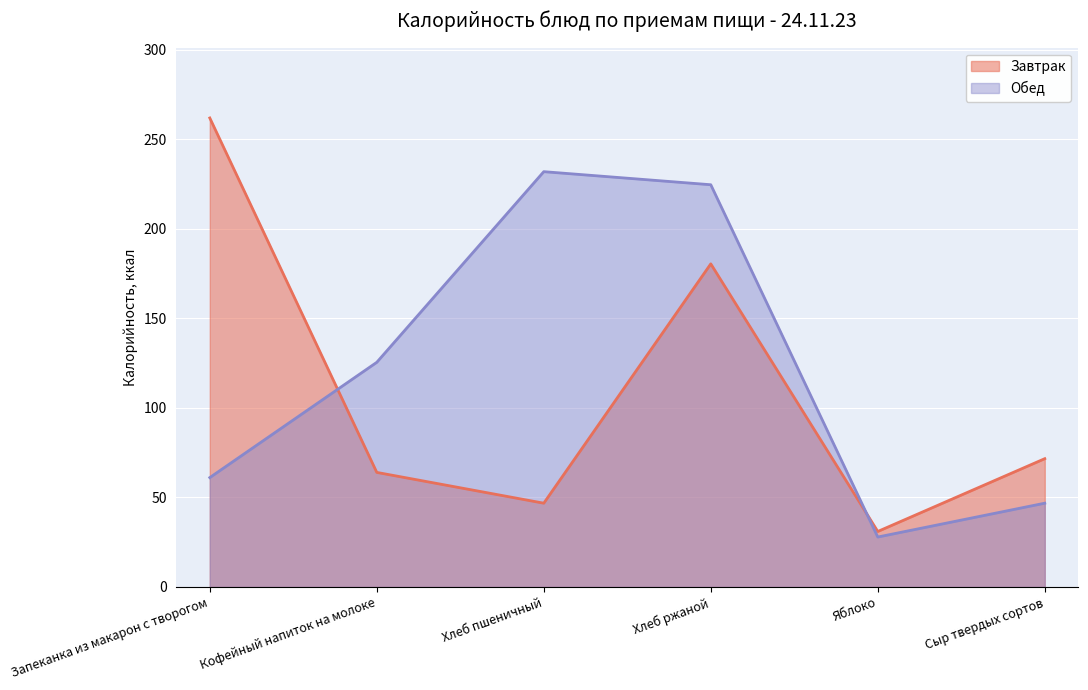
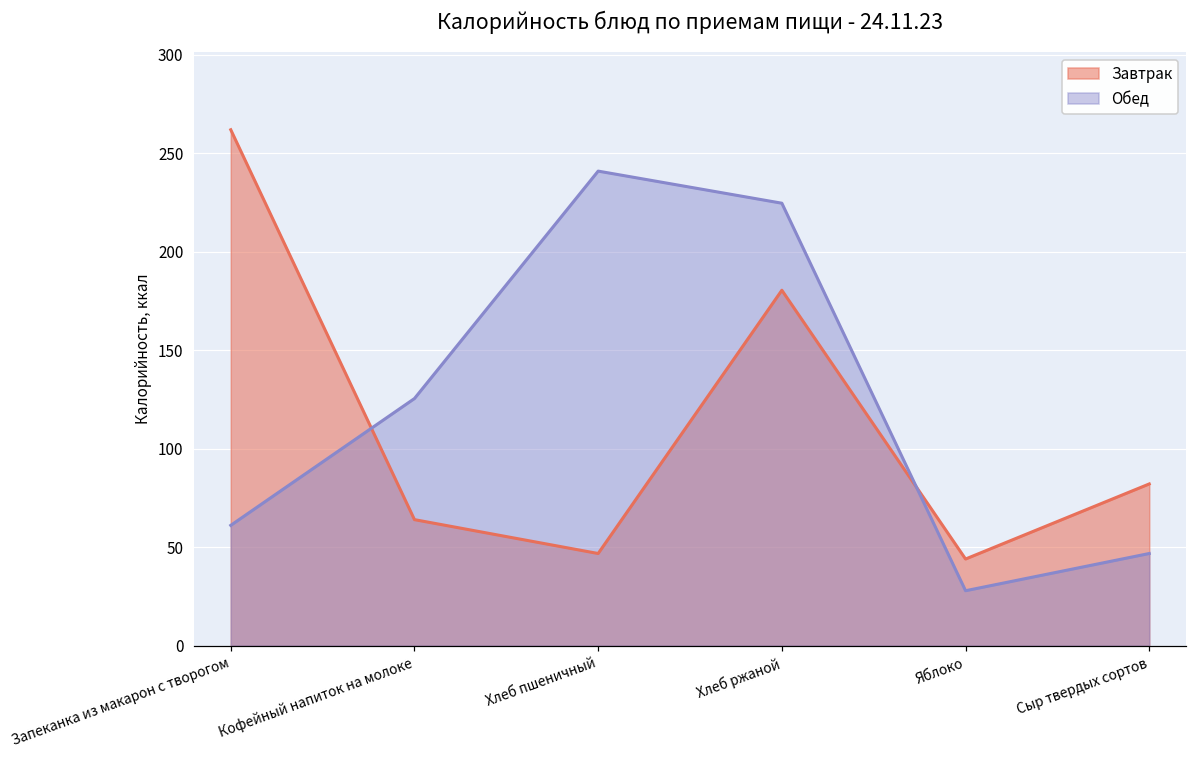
Обед, Хлеб пшеничный: 232 -> 241
Завтрак, Яблоко: 31 -> 44
Завтрак, Сыр твердых сортов: 72 -> 82
